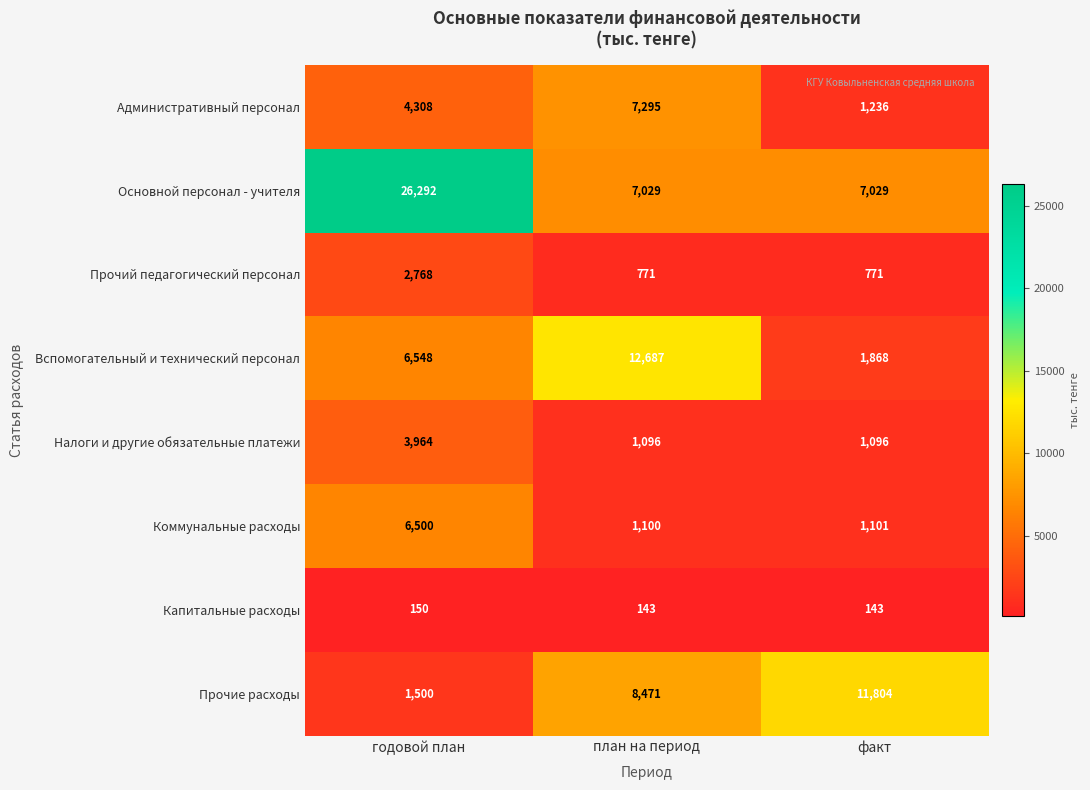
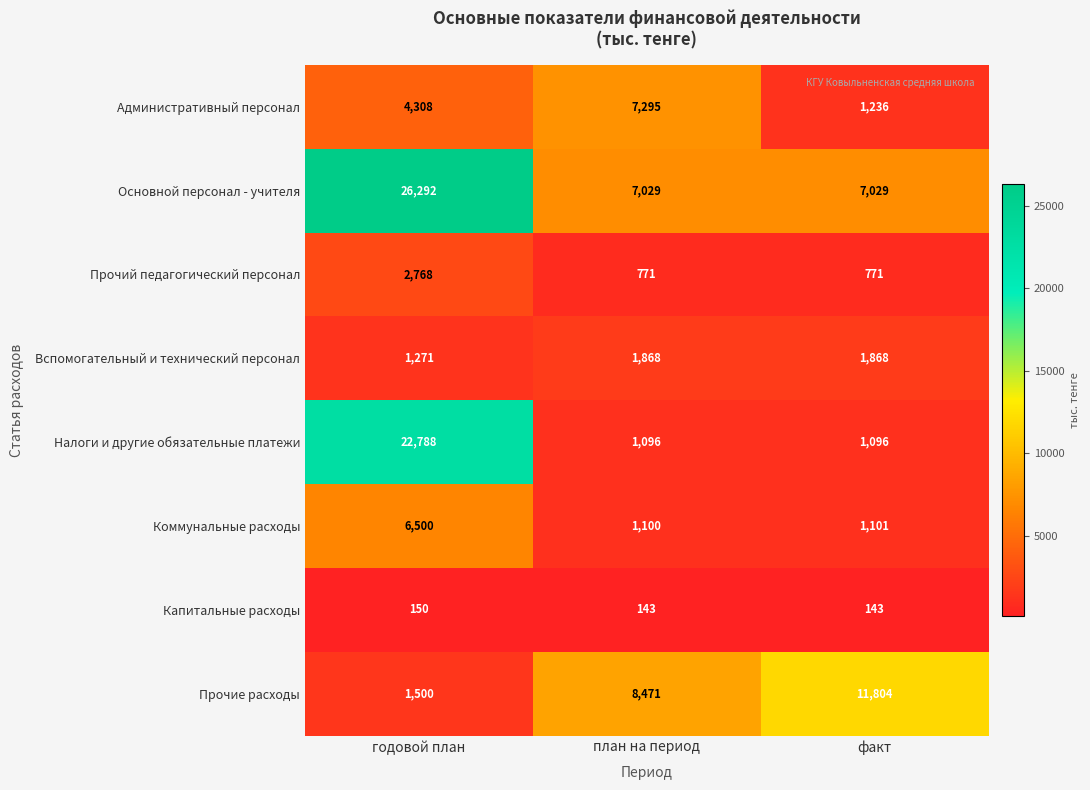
Вспомогательный и технический персонал, годовой план: 6,548 -> 1,271
Вспомогательный и технический персонал, план на период: 12,687 -> 1,868
Налоги и другие обязательные платежи, годовой план: 3,964 -> 22,788
